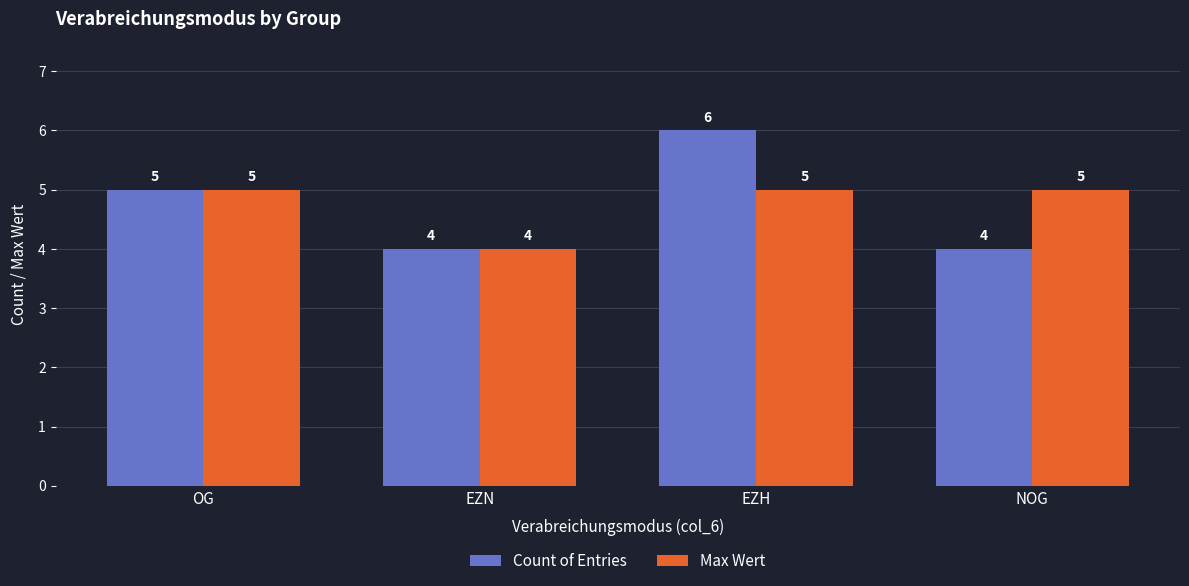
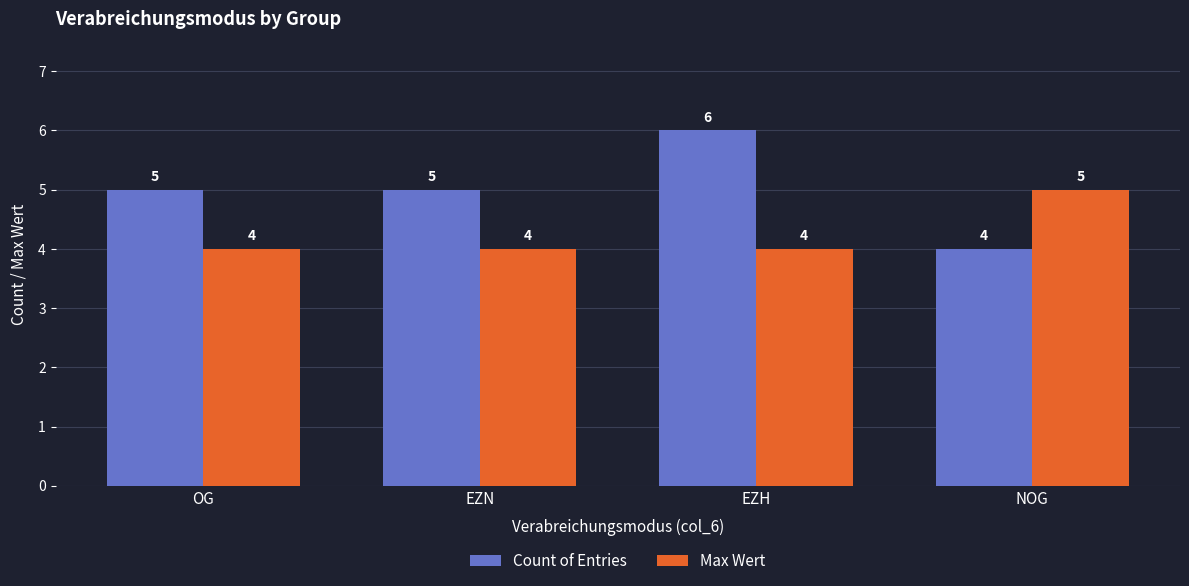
Max Wert, OG: 5 -> 4
Count of Entries, EZN: 4 -> 5
Max Wert, EZH: 5 -> 4
